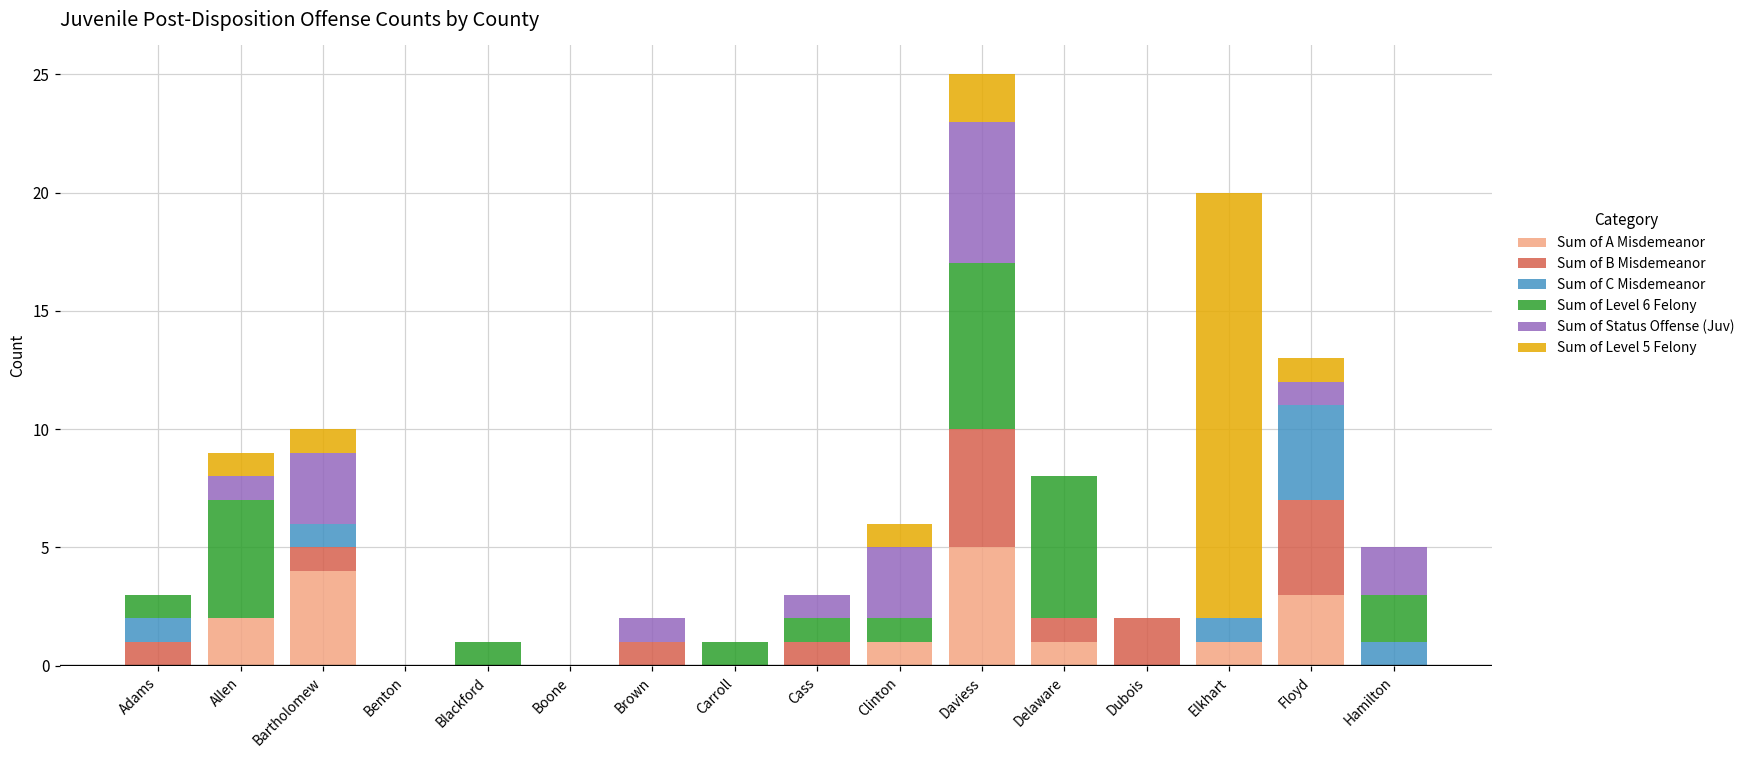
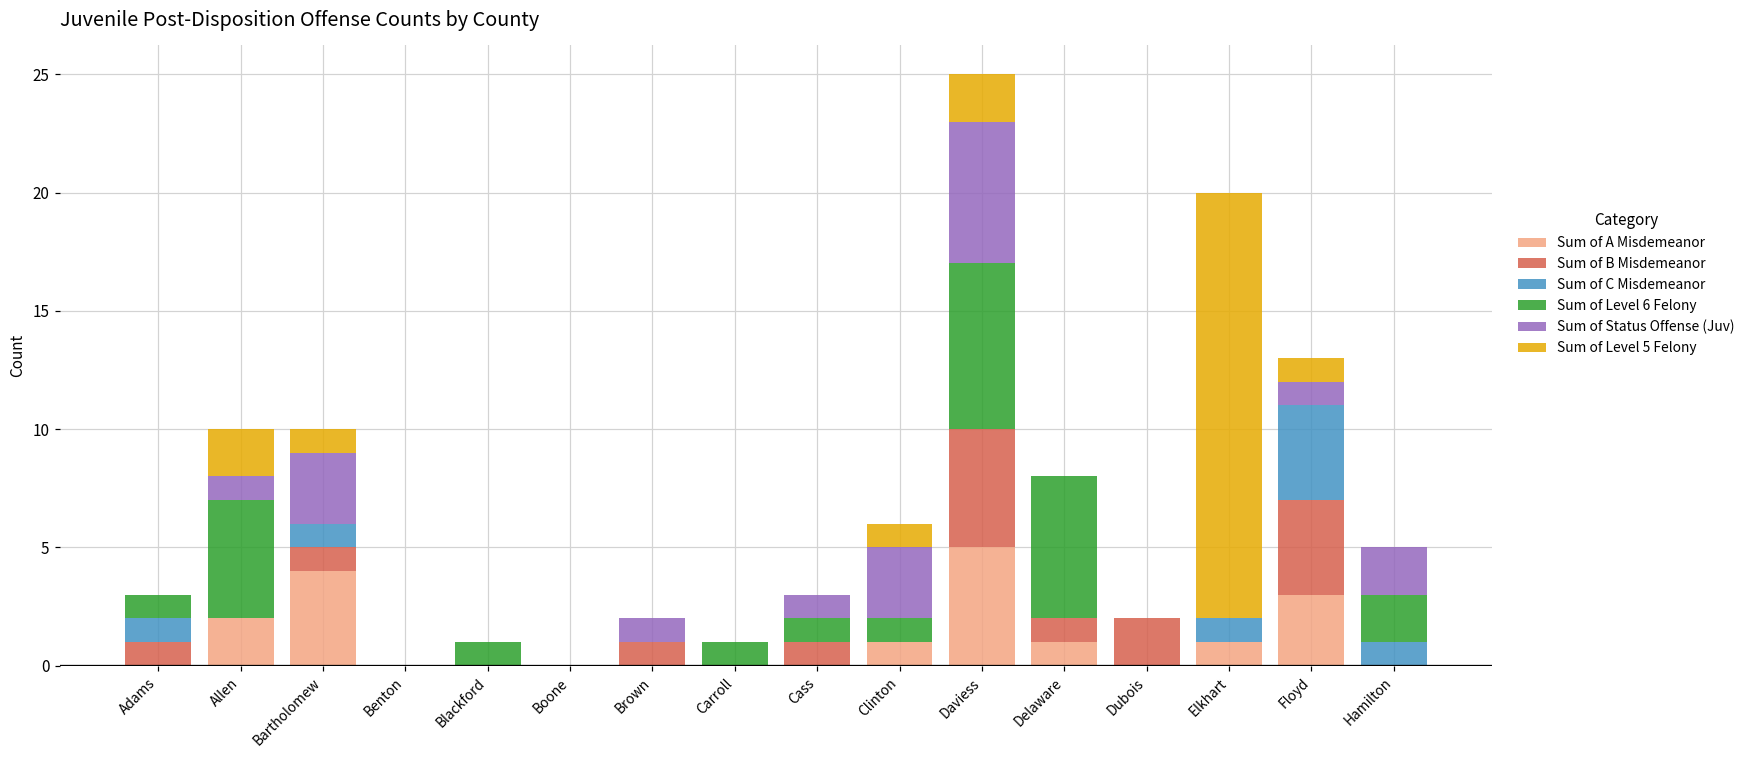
Sum of Level 5 Felony, Allen: 1 -> 2
